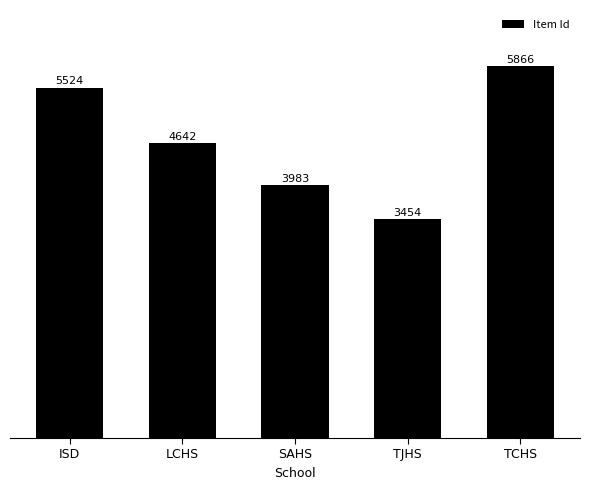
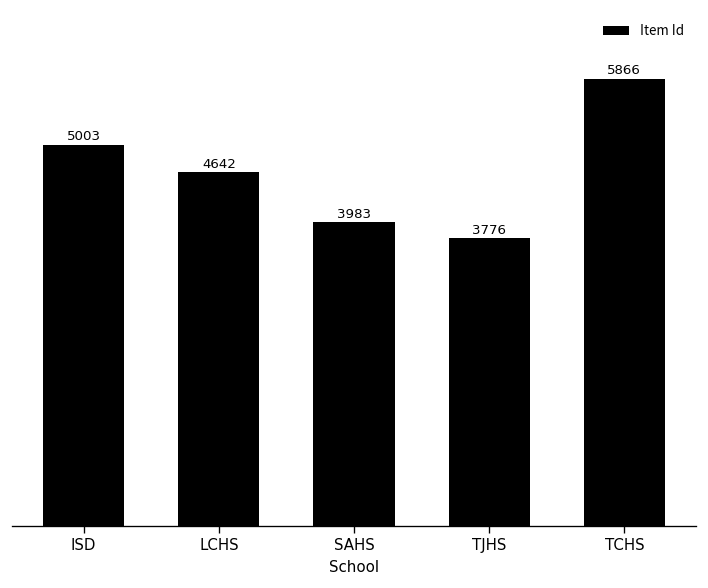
ISD: 5524 -> 5003
TJHS: 3454 -> 3776
